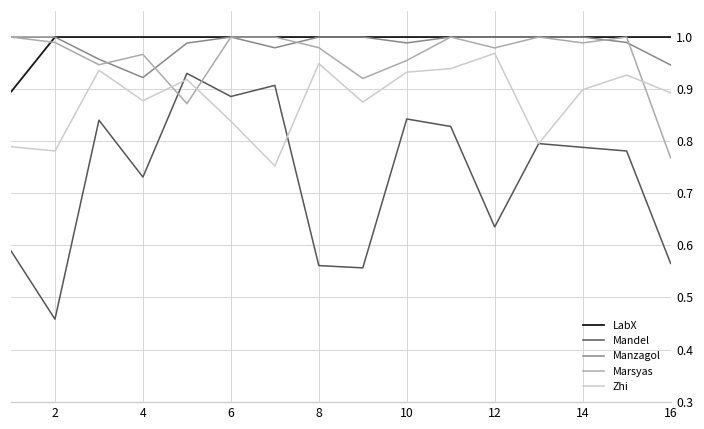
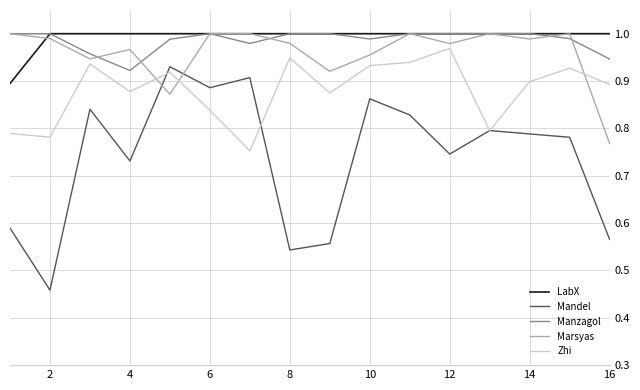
Mandel, 8: 0.56 -> 0.54
Mandel, 10: 0.84 -> 0.86
Mandel, 12: 0.64 -> 0.75
